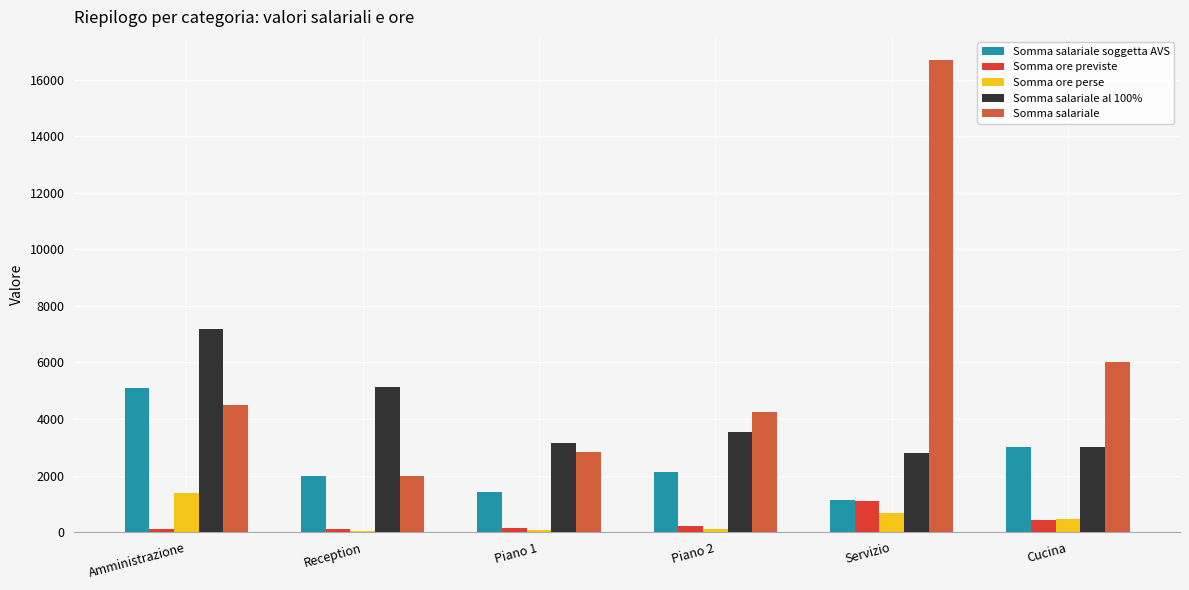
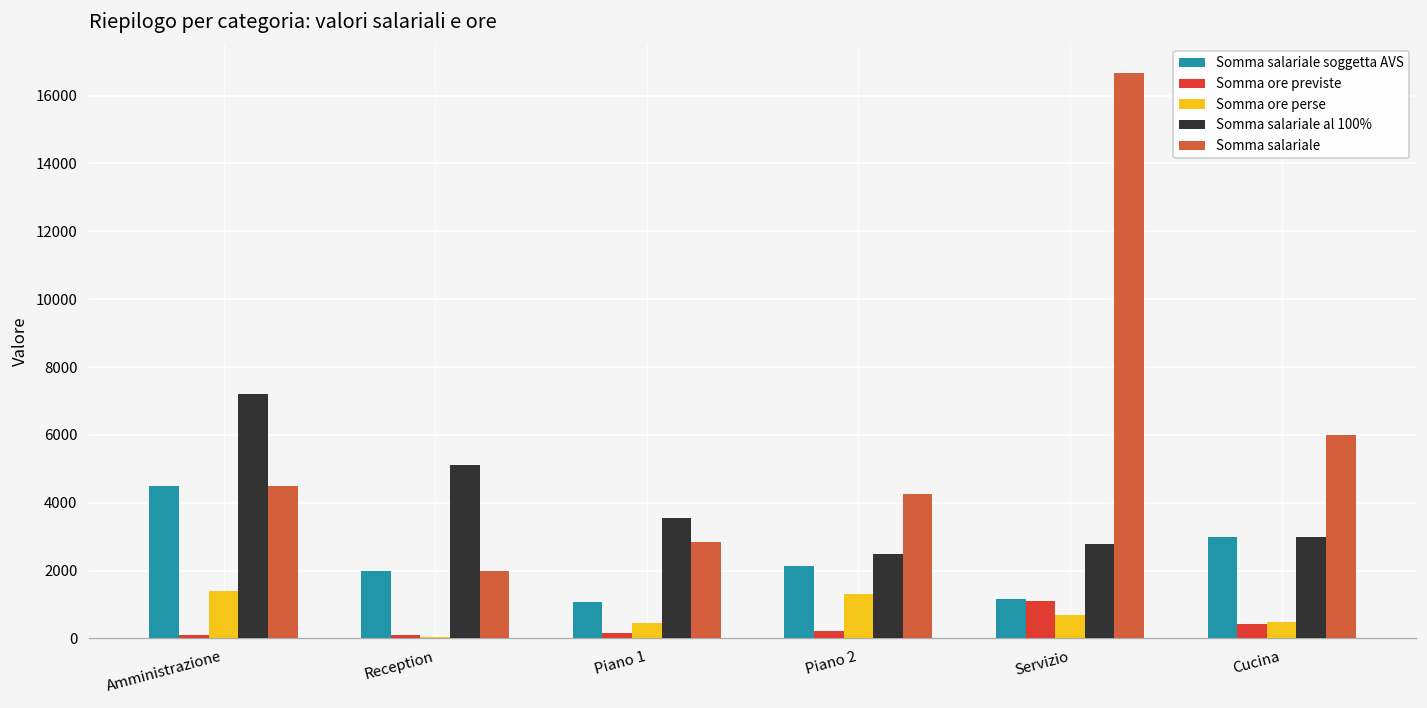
Somma salariale soggetta AVS, Amministrazione: 5100 -> 4500
Somma salariale soggetta AVS, Piano 1: 1400 -> 1100
Somma ore perse, Piano 1: 100 -> 500
Somma salariale al 100%, Piano 1: 3100 -> 3600
Somma ore perse, Piano 2: 100 -> 1300
Somma salariale al 100%, Piano 2: 3600 -> 2500
